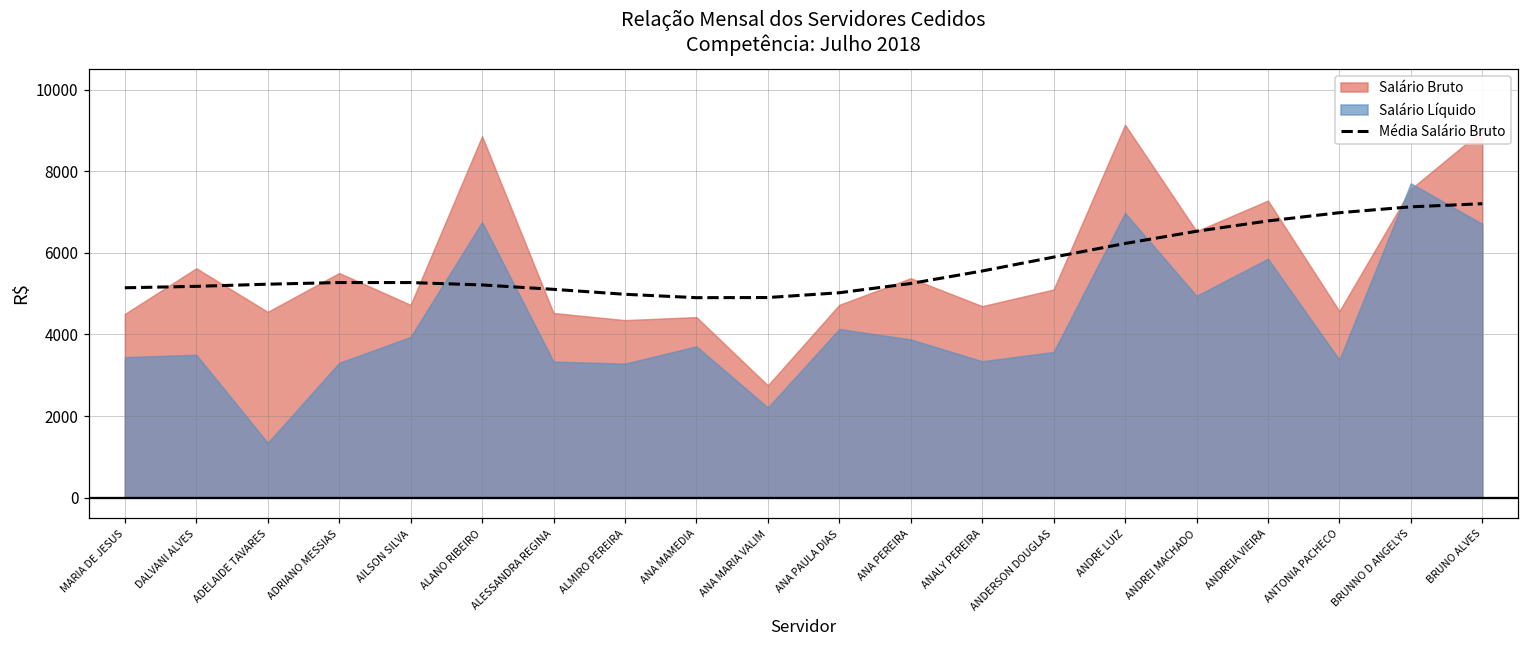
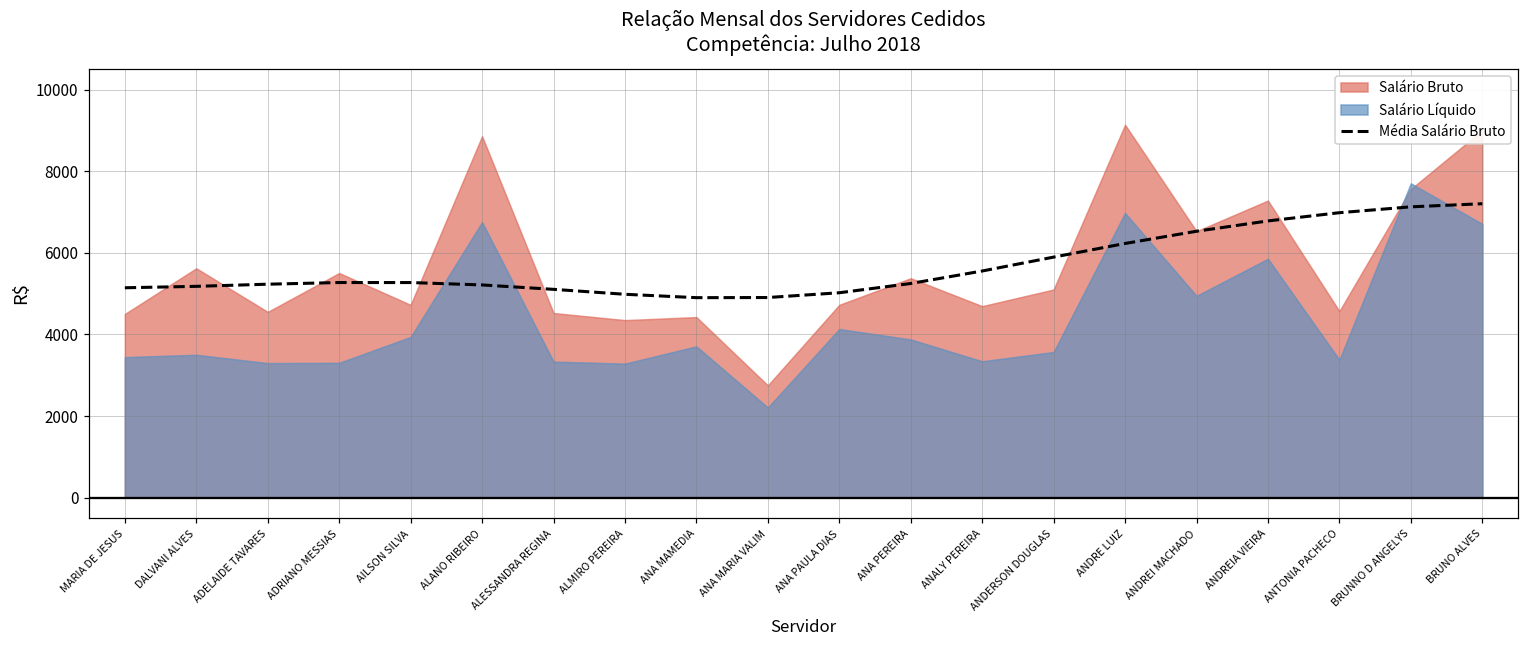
Salário Líquido, ADELAIDE TAVARES: 1300 -> 3300
